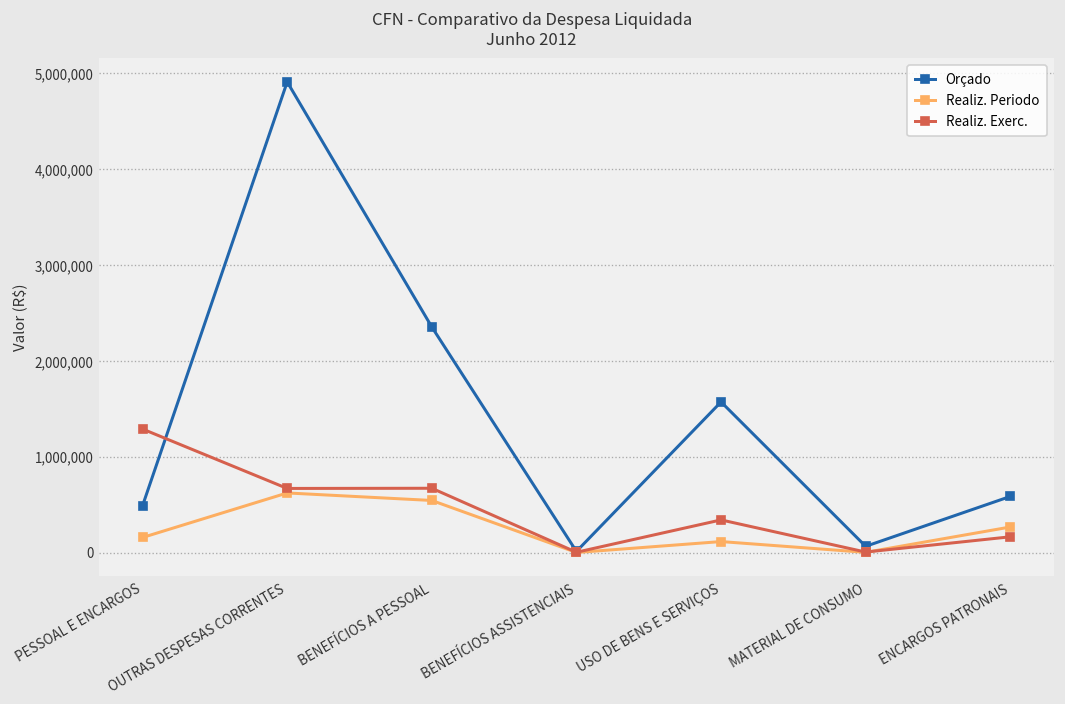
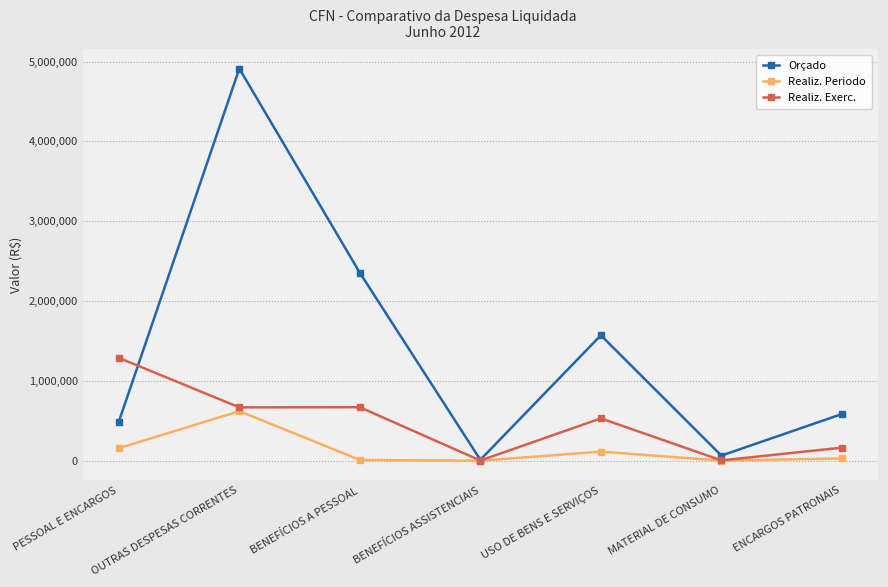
Realiz. Periodo, BENEFÍCIOS A PESSOAL: 500,000 -> 0
Realiz. Exerc., USO DE BENS E SERVIÇOS: 300,000 -> 500,000
Realiz. Periodo, ENCARGOS PATRONAIS: 300,000 -> 0
